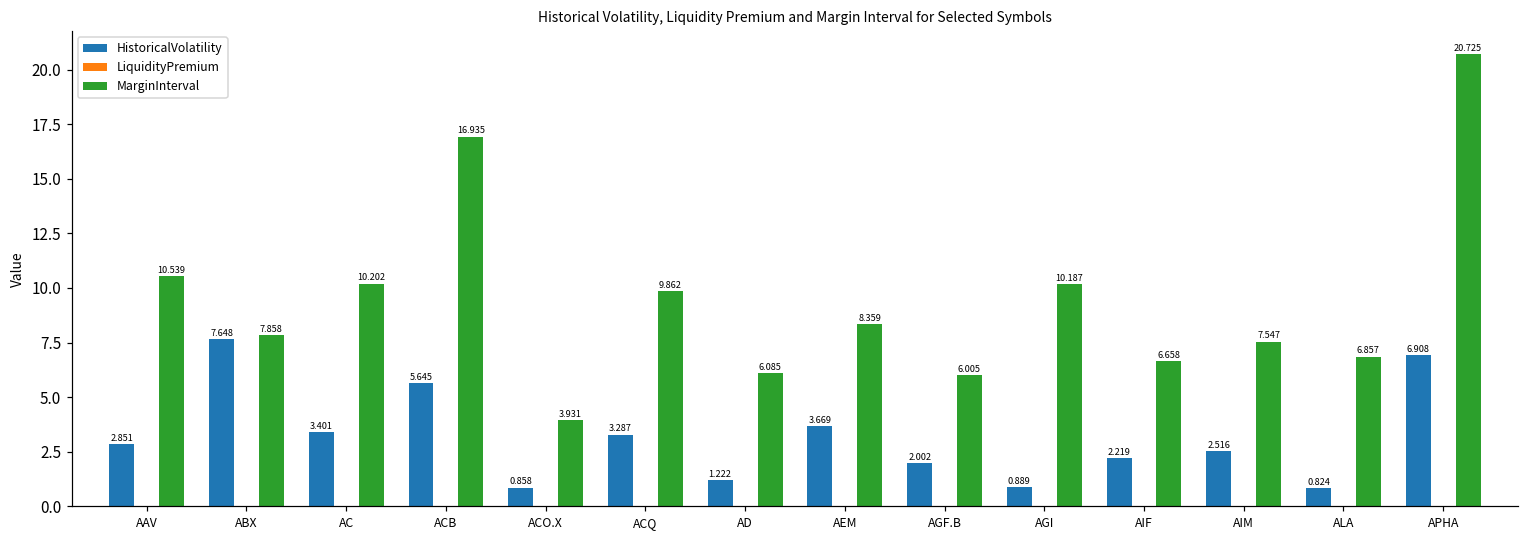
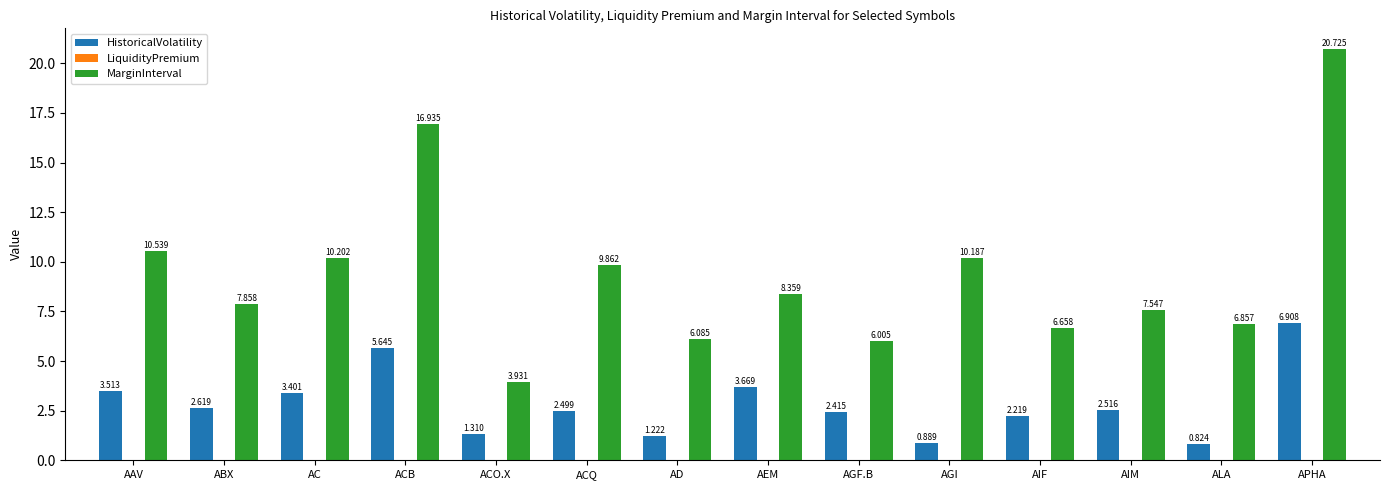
HistoricalVolatility, AAV: 2.851 -> 3.513
HistoricalVolatility, ABX: 7.648 -> 2.619
HistoricalVolatility, ACO.X: 0.858 -> 1.310
HistoricalVolatility, ACQ: 3.287 -> 2.499
HistoricalVolatility, AGF.B: 2.002 -> 2.415
